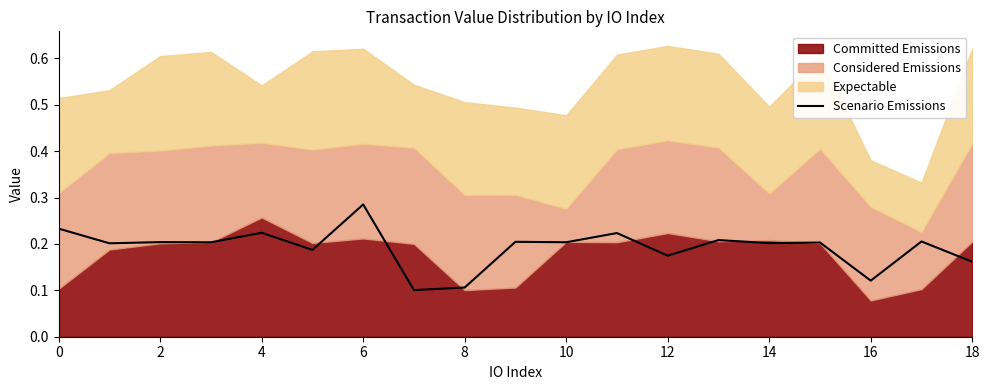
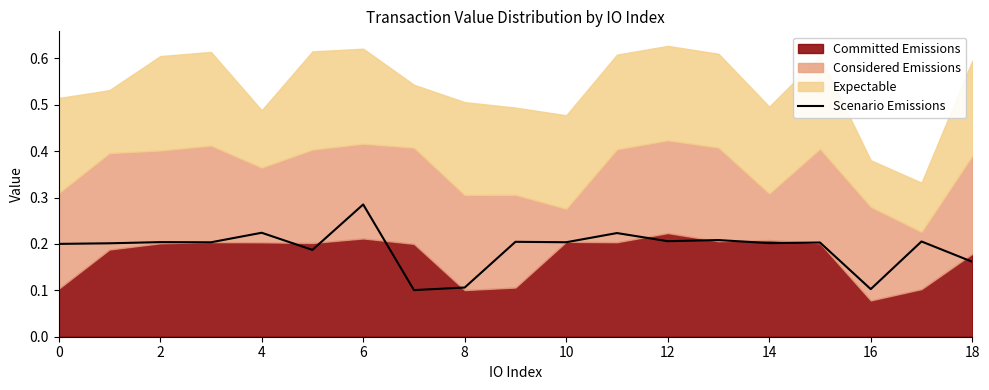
Scenario Emissions, 0: 0.23 -> 0.20
Committed Emissions, 4: 0.26 -> 0.20
Scenario Emissions, 12: 0.17 -> 0.21
Scenario Emissions, 16: 0.12 -> 0.10
Committed Emissions, 18: 0.21 -> 0.18
